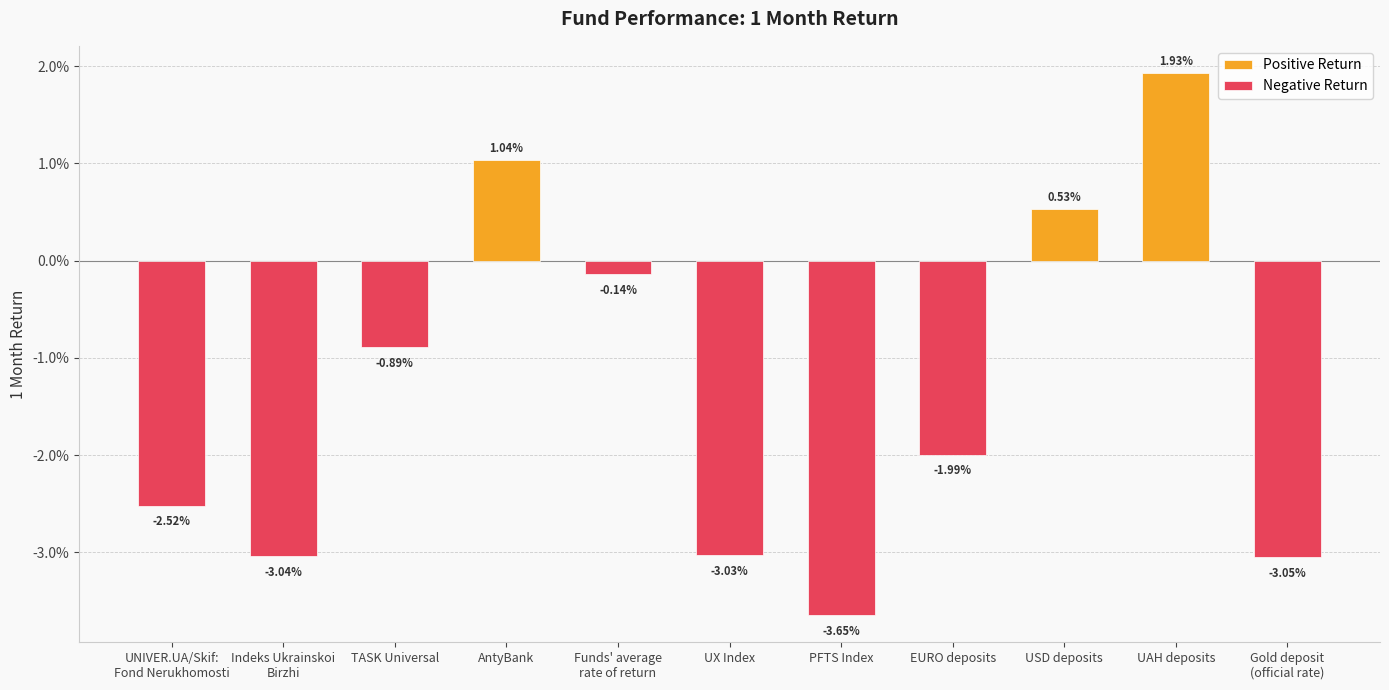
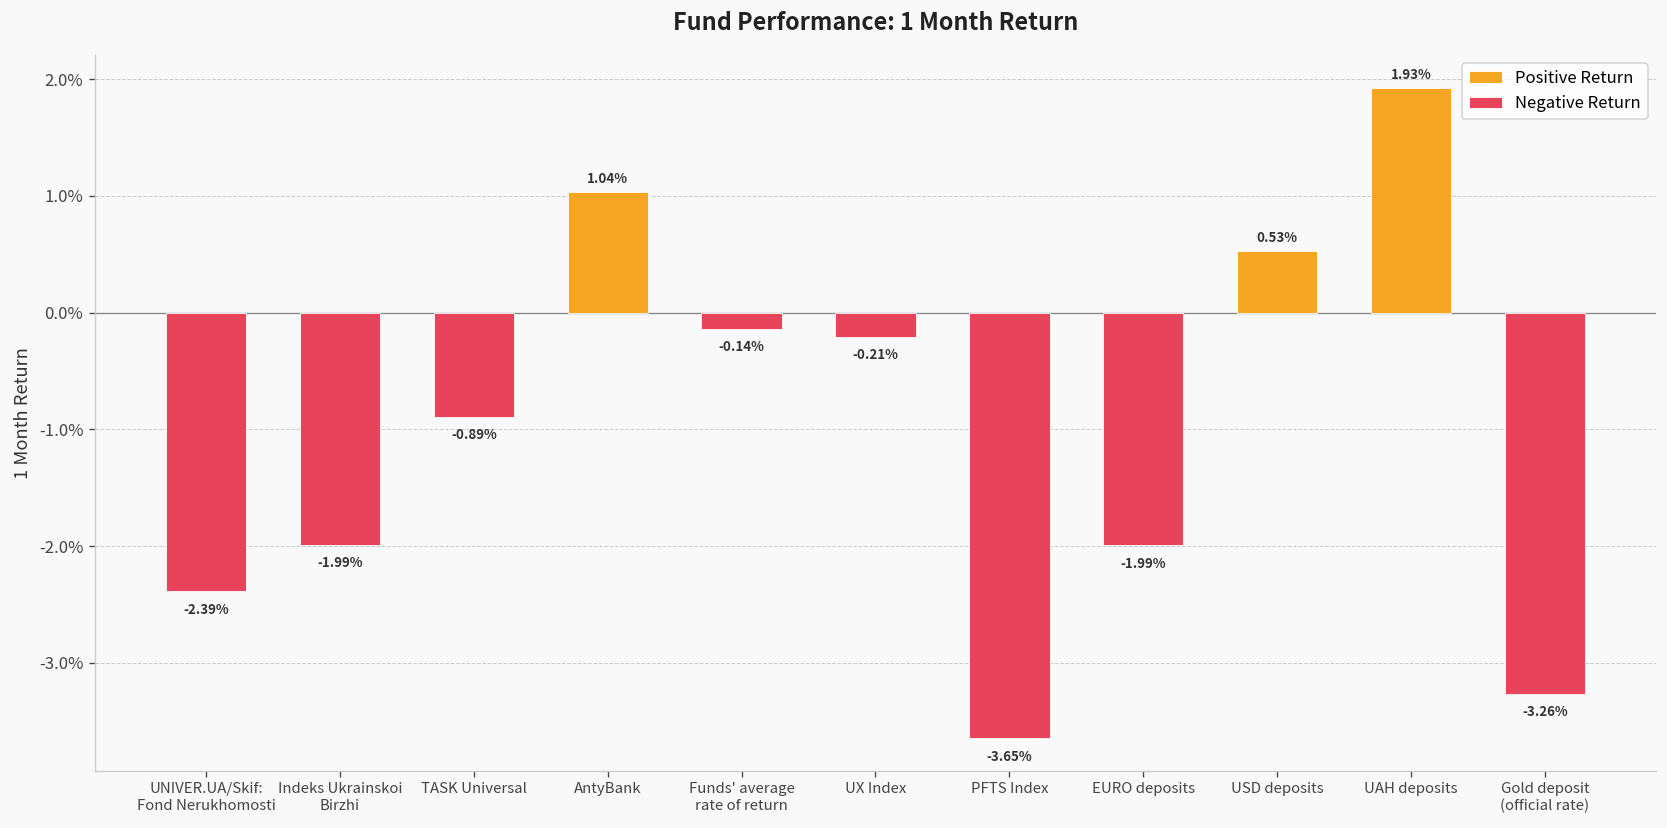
Negative Return, UNIVER.UA/Skif: Fond Nerukhomosti: -2.52% -> -2.39%
Negative Return, Indeks Ukrainskoi Birzhi: -3.04% -> -1.99%
Negative Return, UX Index: -3.03% -> -0.21%
Negative Return, Gold deposit (official rate): -3.05% -> -3.26%
